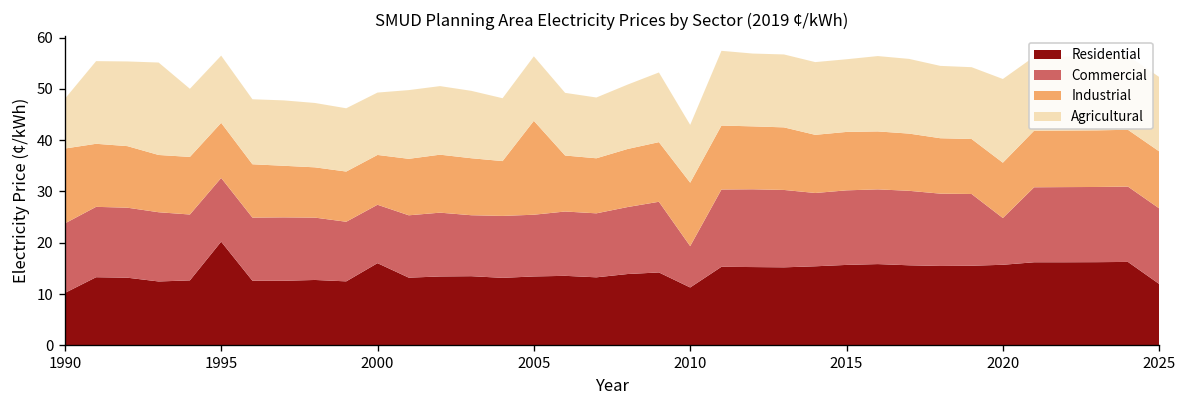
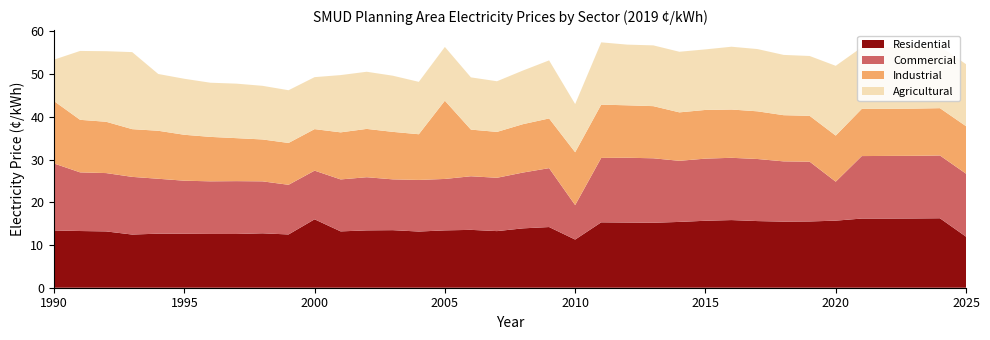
Residential, 1990: 10 -> 13
Commercial, 1990: 14 -> 16
Residential, 1995: 20 -> 13
